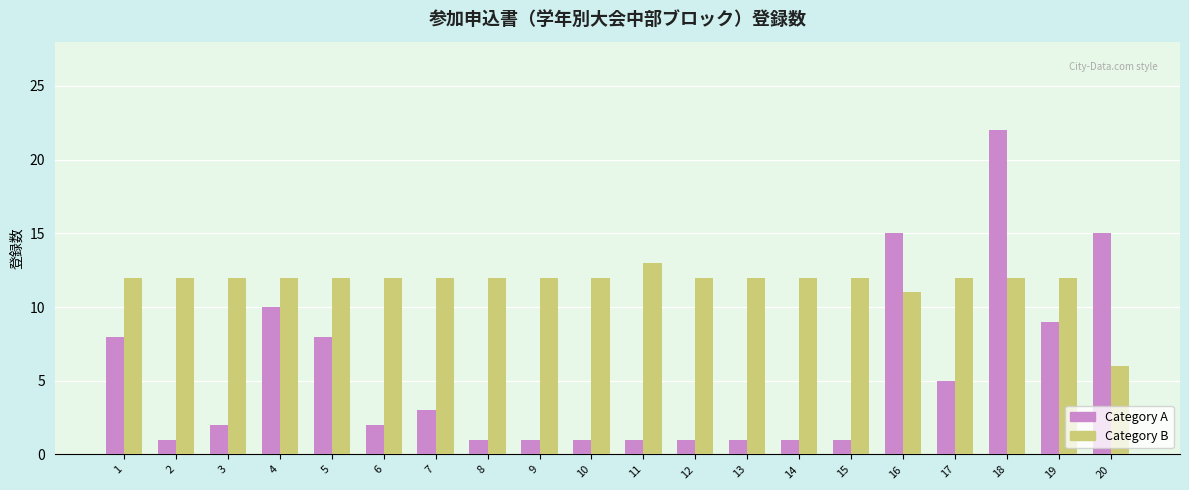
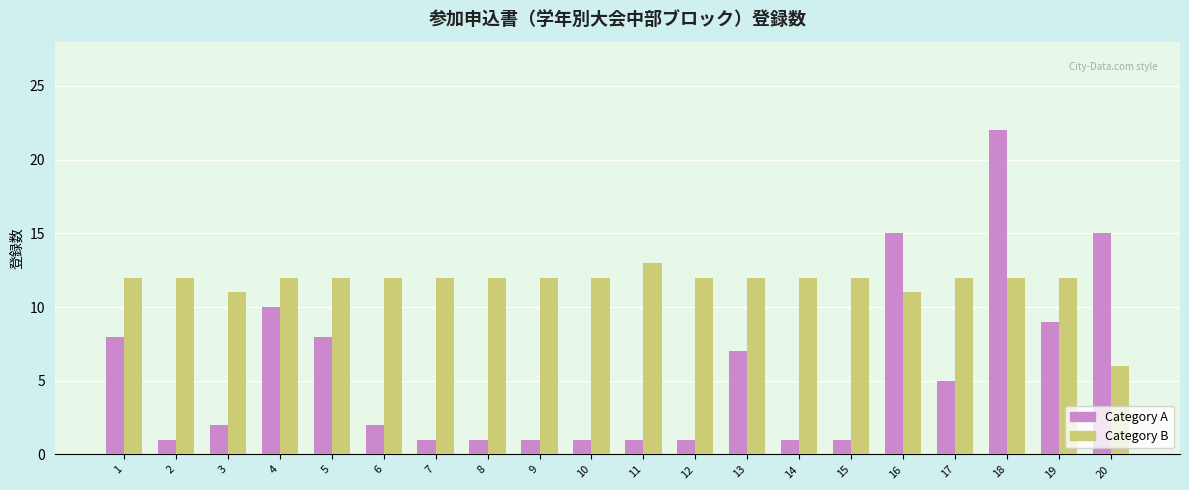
Category B, 3: 12 -> 11
Category A, 7: 3 -> 1
Category A, 13: 1 -> 7
